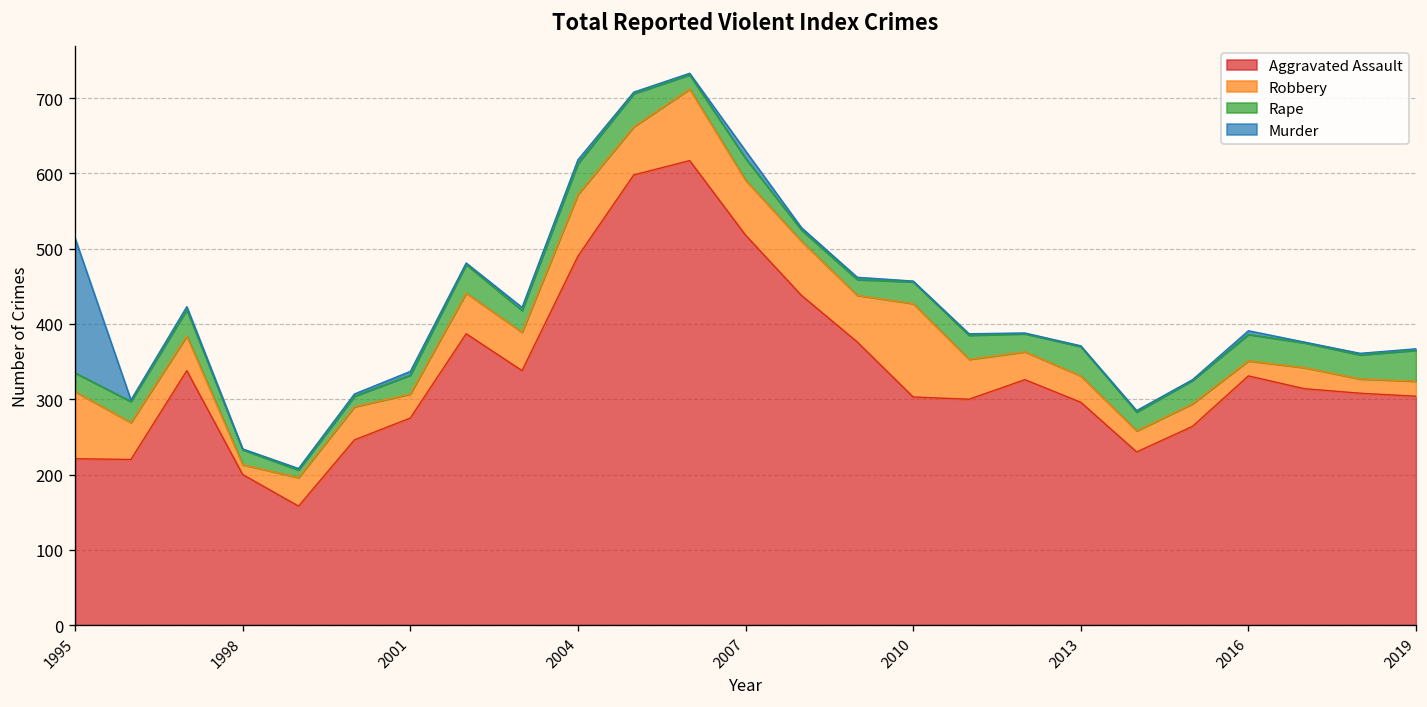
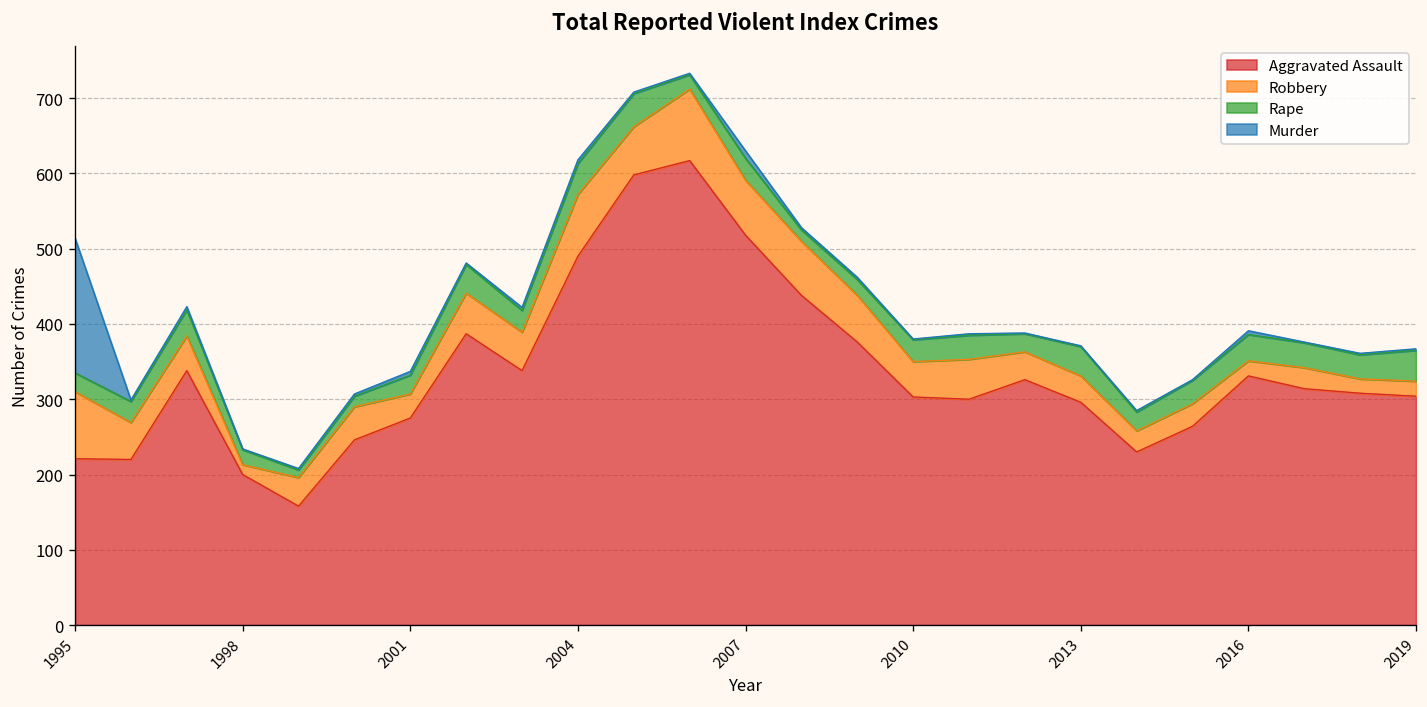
Robbery, 2010: 120 -> 50
